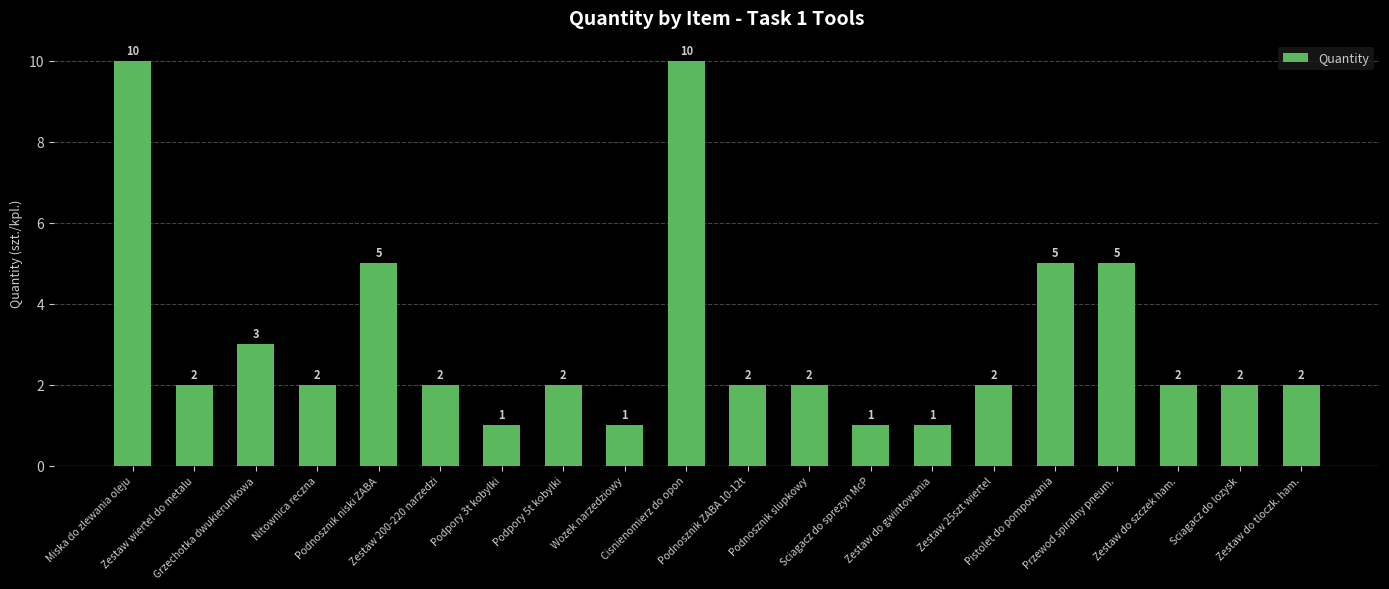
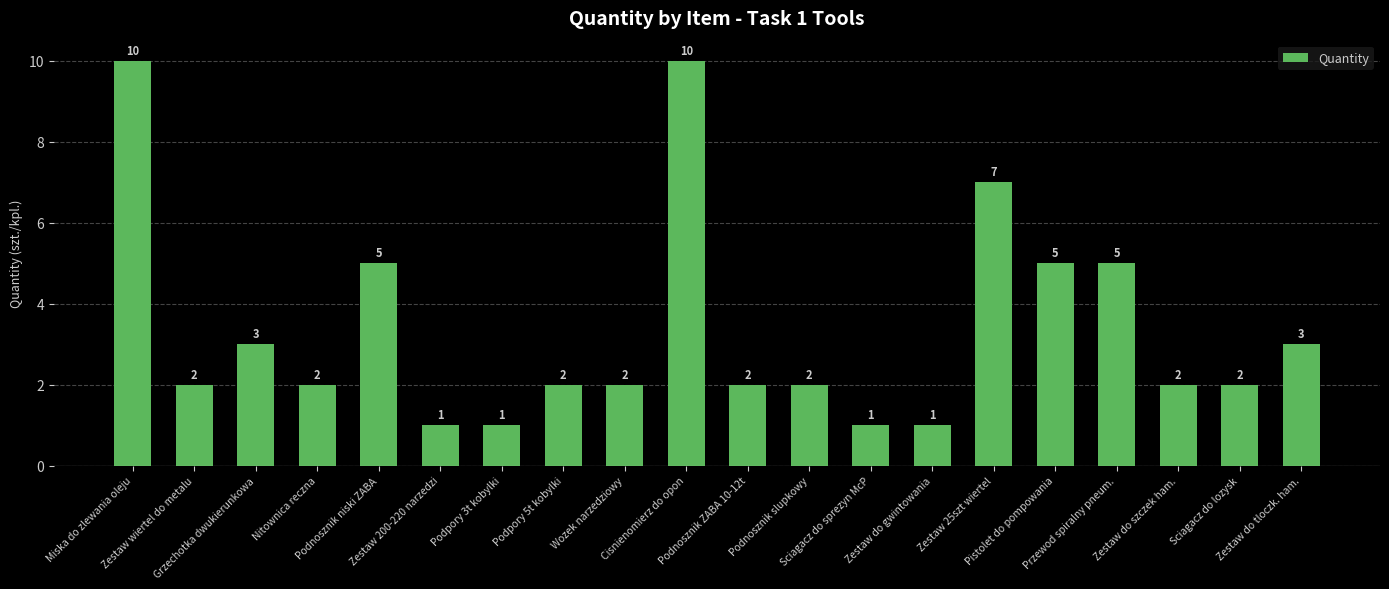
Zestaw 200-220 narzedzi: 2 -> 1
Wozek narzedziowy: 1 -> 2
Zestaw 25szt wiertel: 2 -> 7
Zestaw do tloczk. ham.: 2 -> 3
